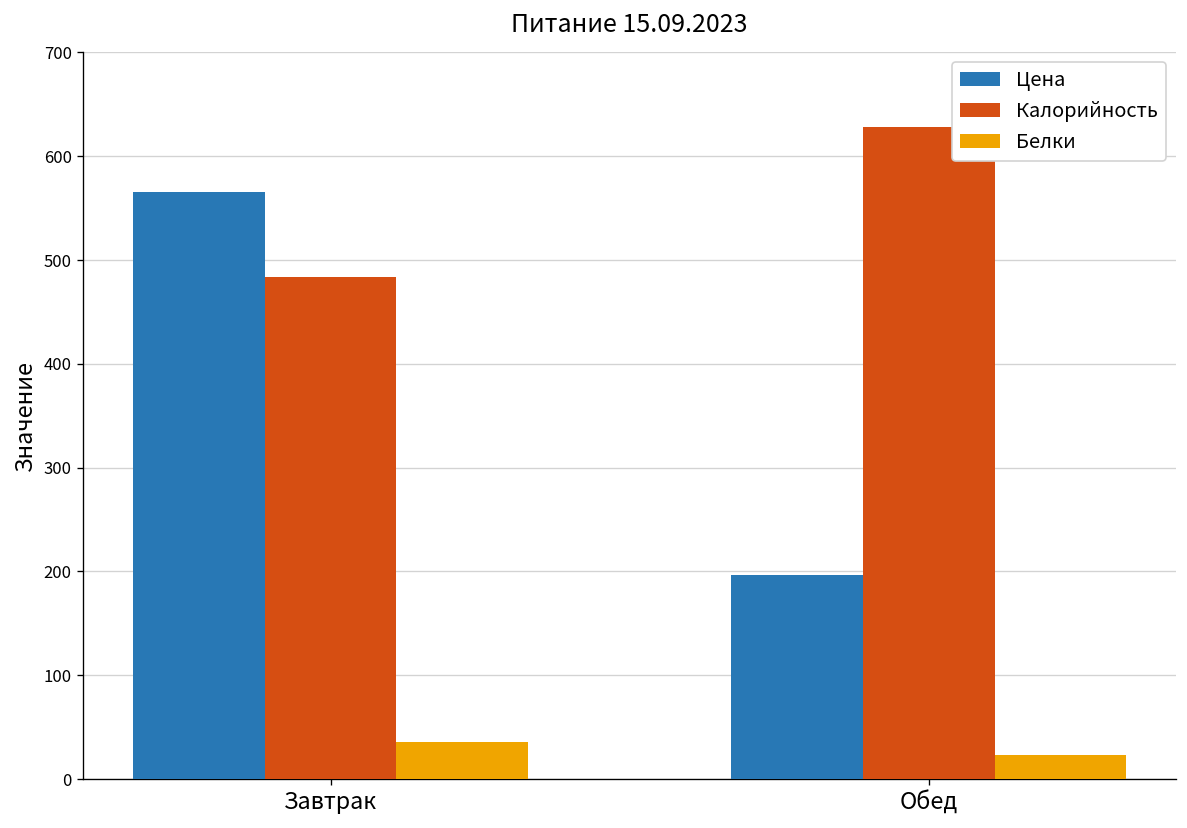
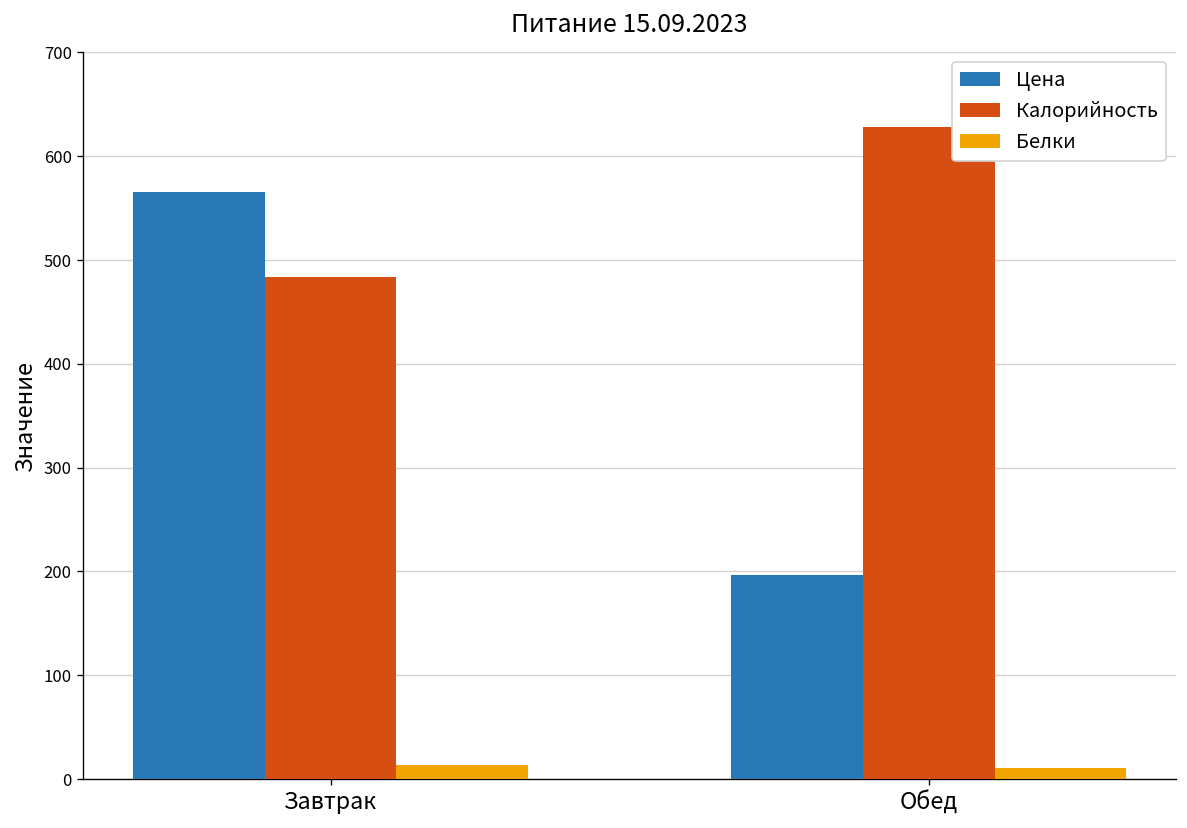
Белки, Завтрак: 40 -> 10
Белки, Обед: 20 -> 10
